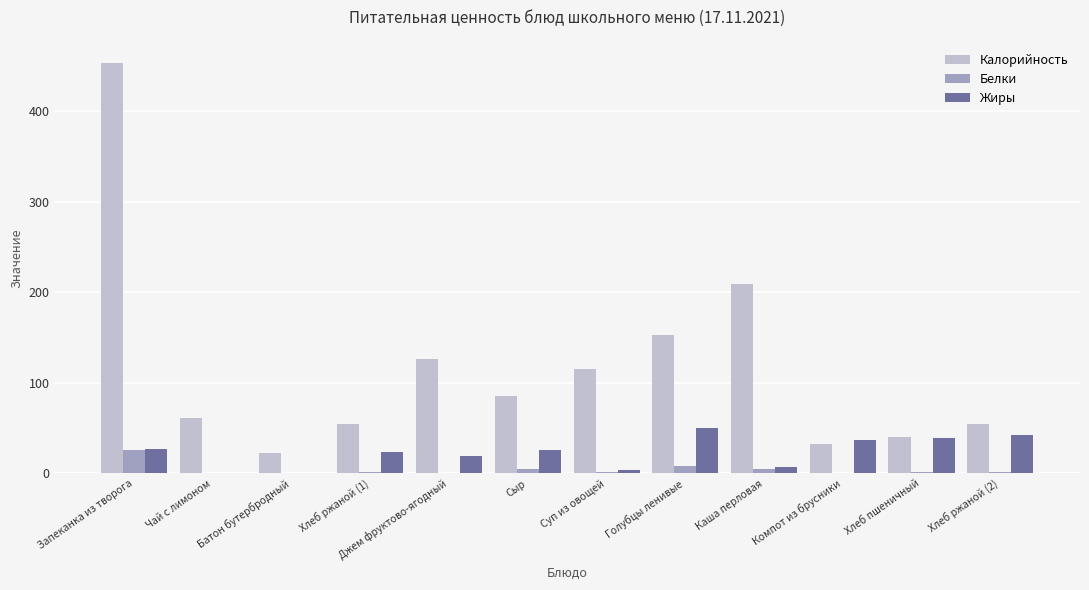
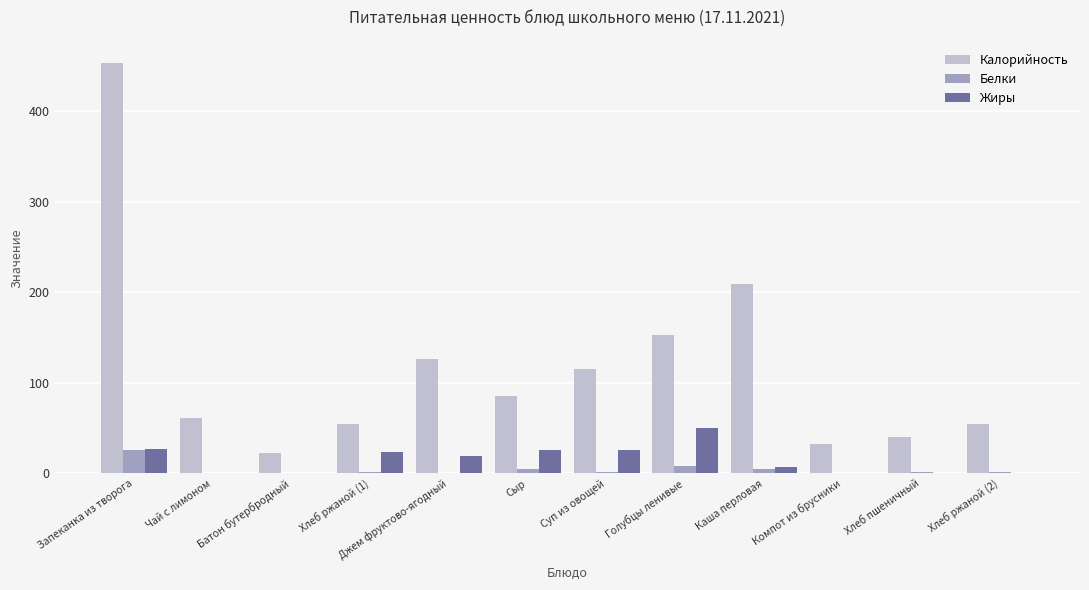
Жиры, Суп из овощей: 0 -> 30
Жиры, Компот из брусники: 40 -> 0
Жиры, Хлеб пшеничный: 40 -> 0
Жиры, Хлеб ржаной (2): 40 -> 0
